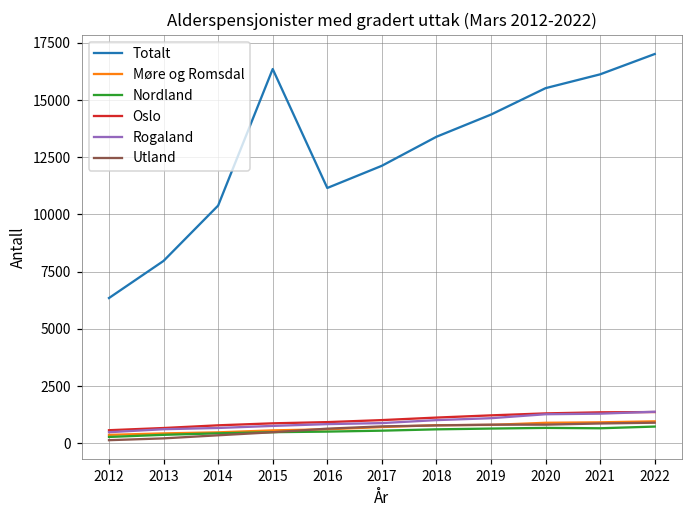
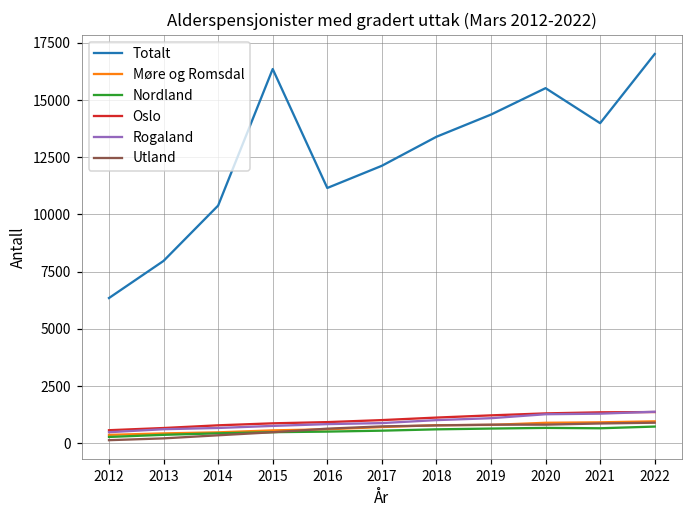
Totalt, 2021: 16100 -> 14000
